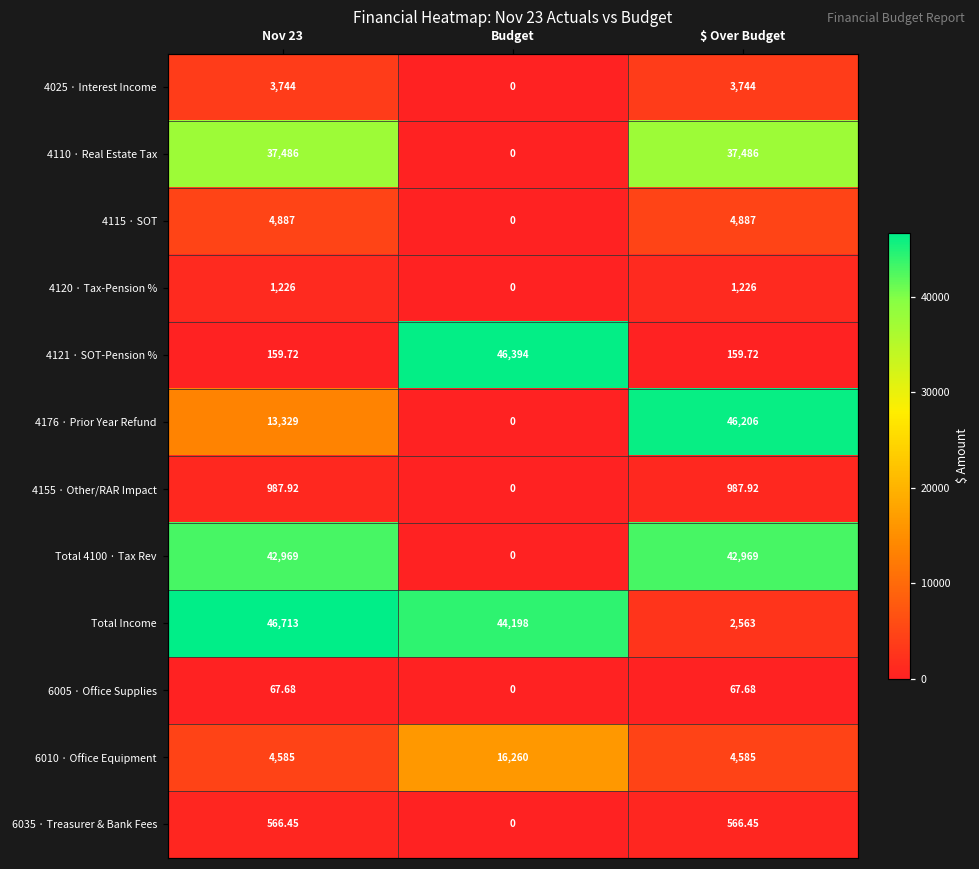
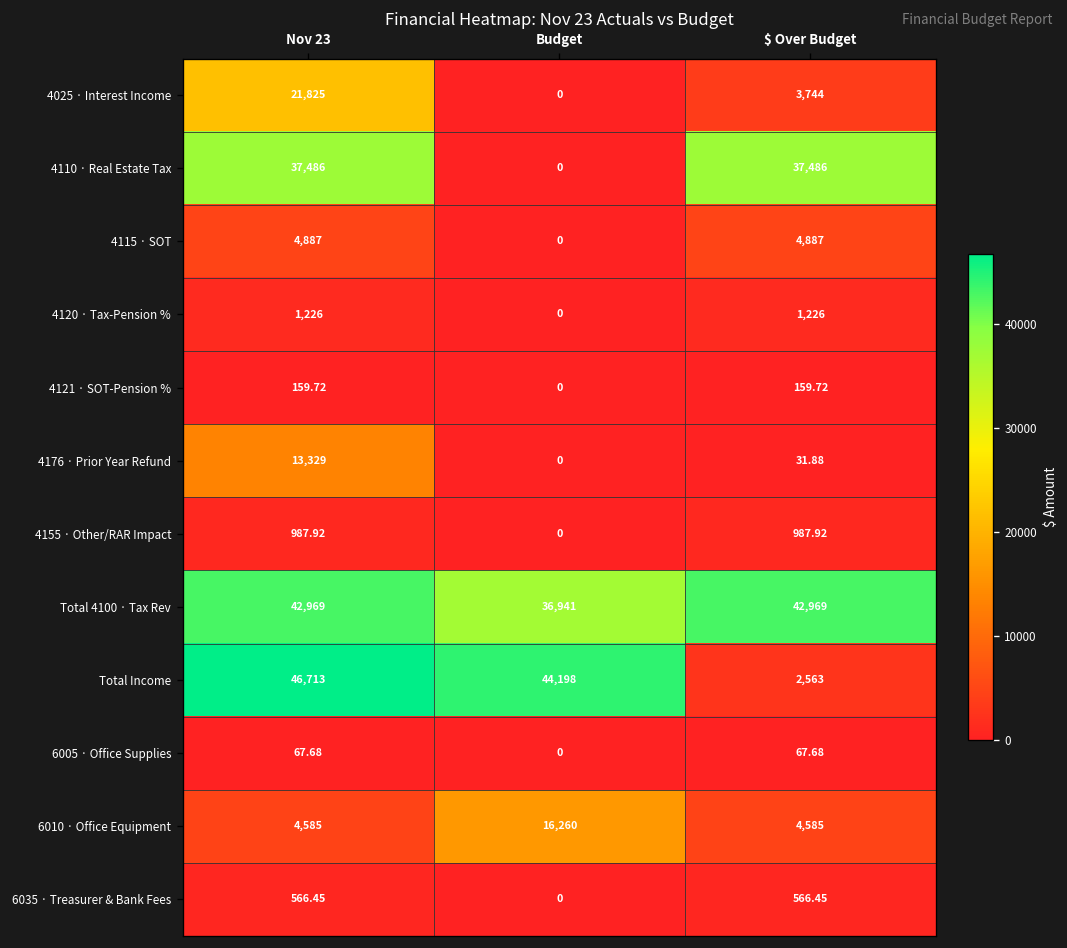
4025 · Interest Income, Nov 23: 3,744 -> 21,825
4121 · SOT-Pension %, Budget: 46,394 -> 0
4176 · Prior Year Refund, $ Over Budget: 46,206 -> 31.88
Total 4100 · Tax Rev, Budget: 0 -> 36,941
